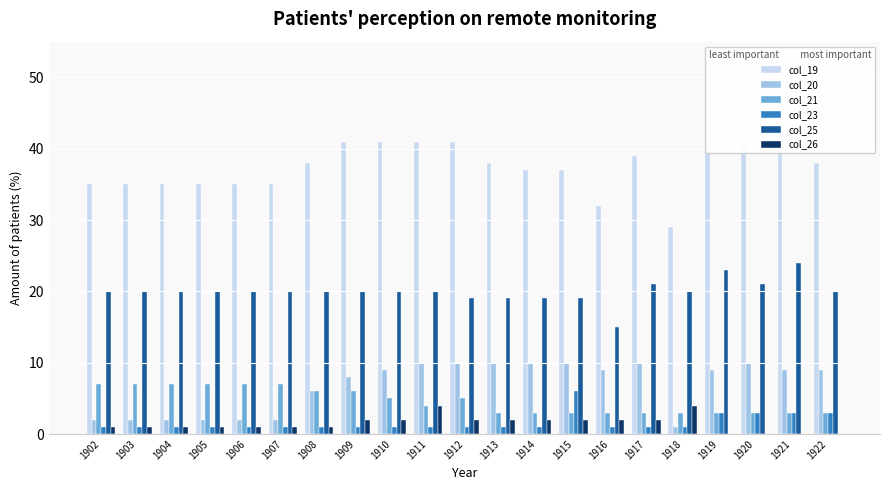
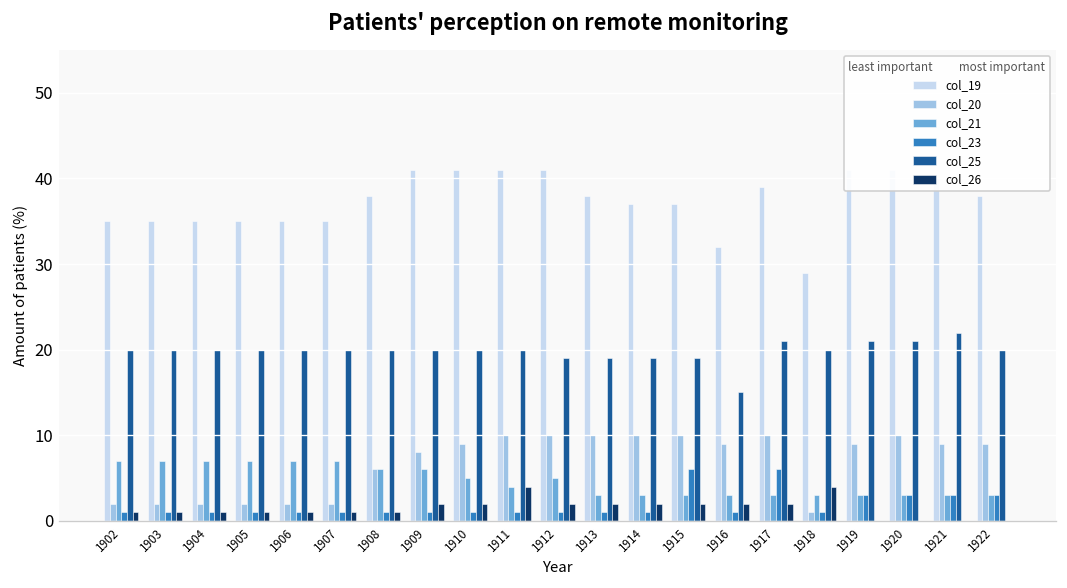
col_23, 1917: 1 -> 6
col_25, 1919: 23 -> 21
col_25, 1921: 24 -> 22
